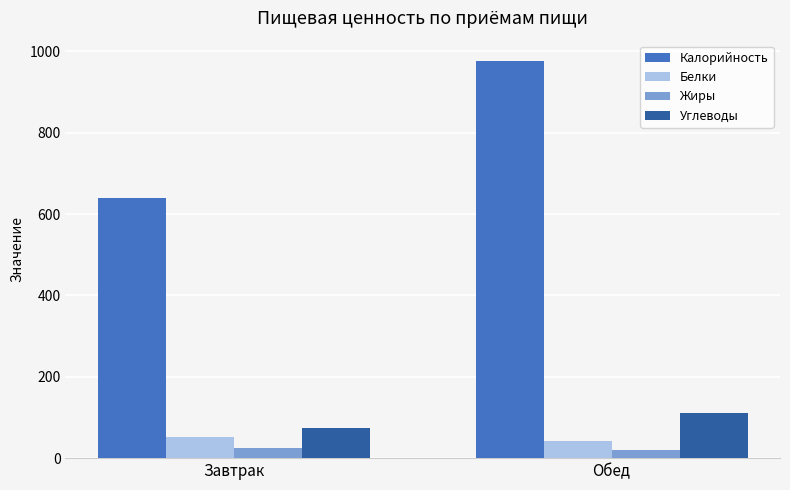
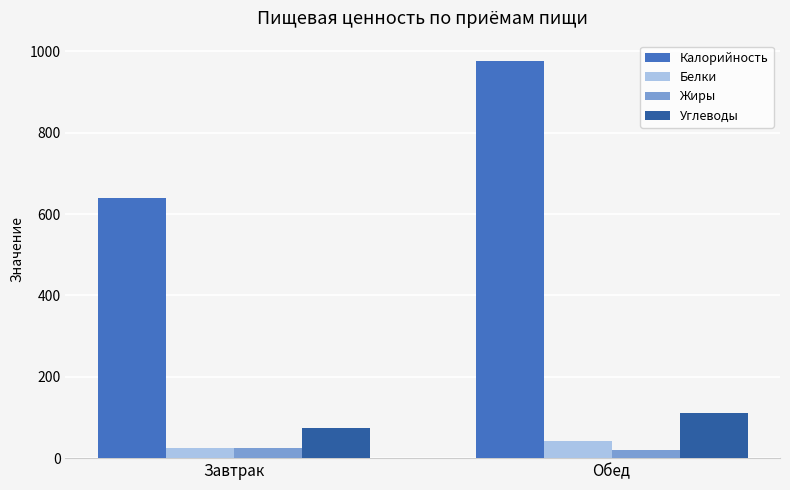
Белки, Завтрак: 50 -> 30
